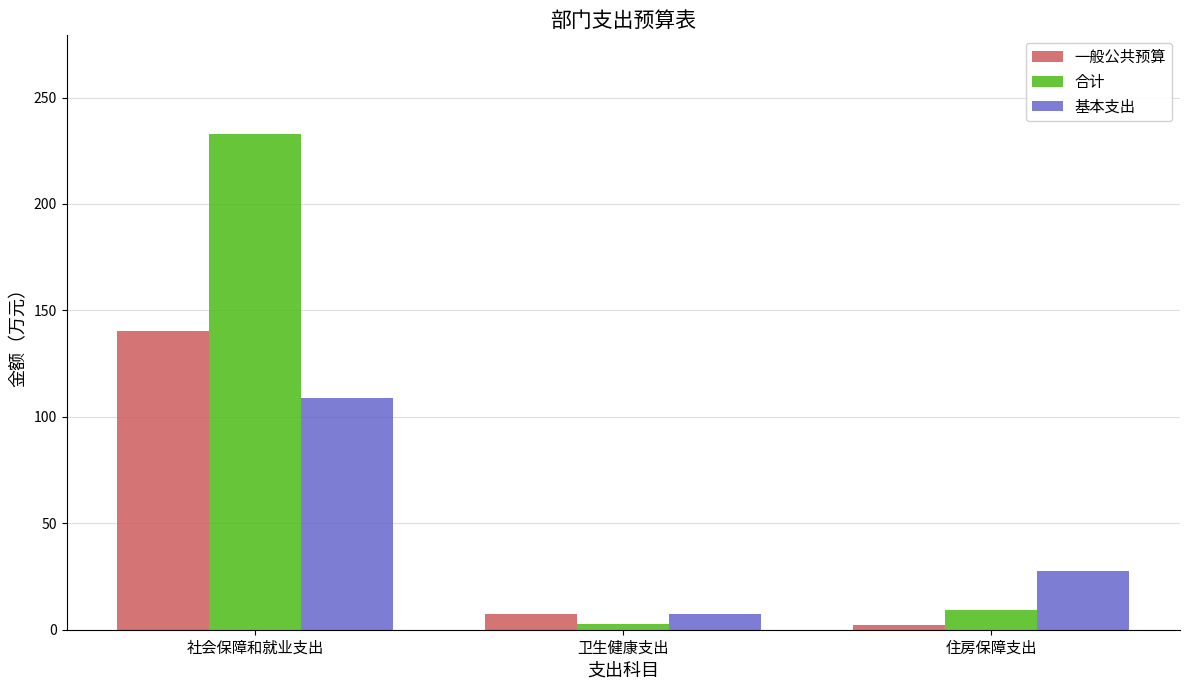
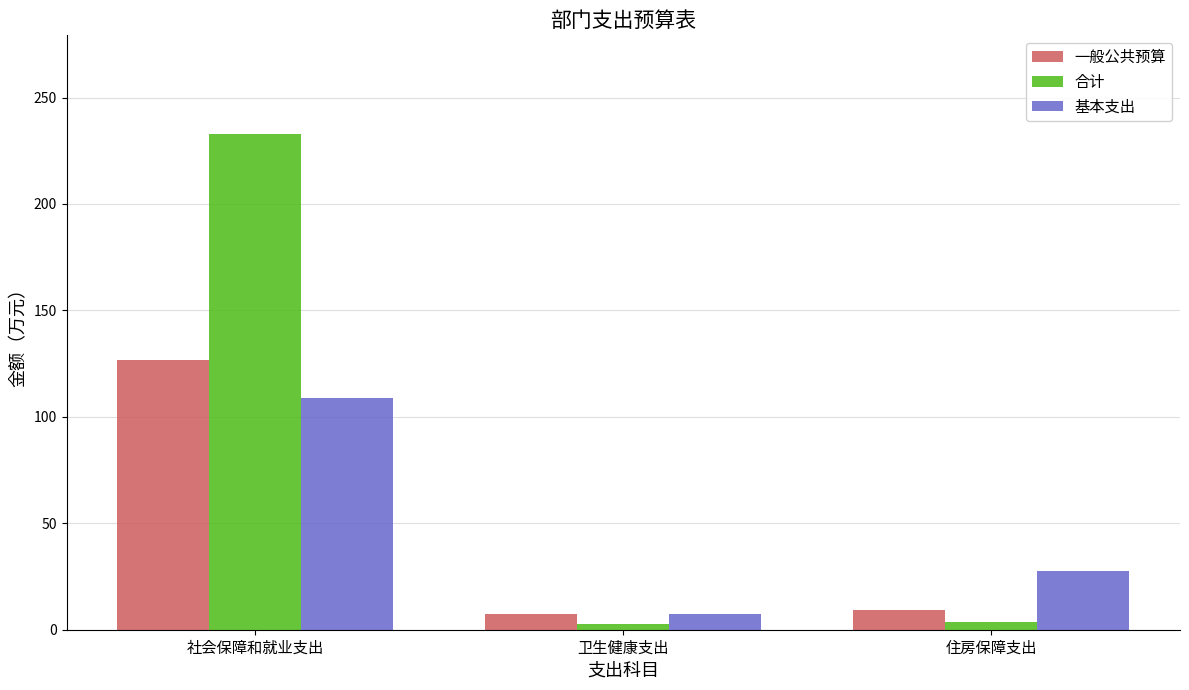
一般公共预算, 社会保障和就业支出: 140 -> 127
一般公共预算, 住房保障支出: 2 -> 9
合计, 住房保障支出: 9 -> 4
